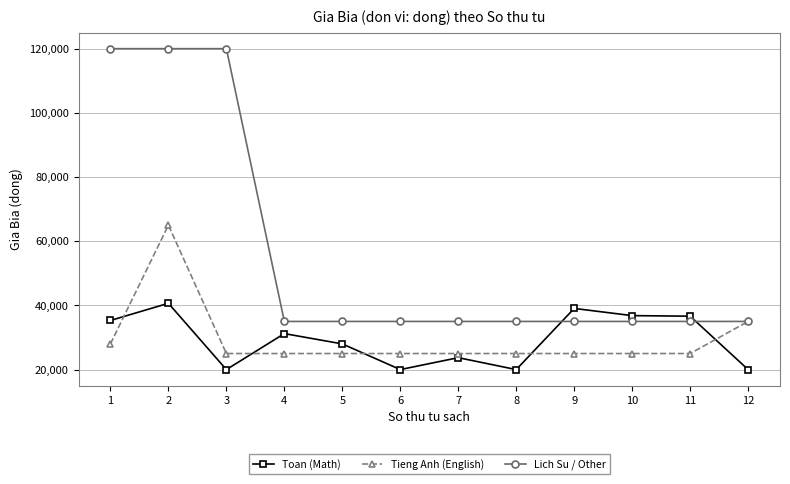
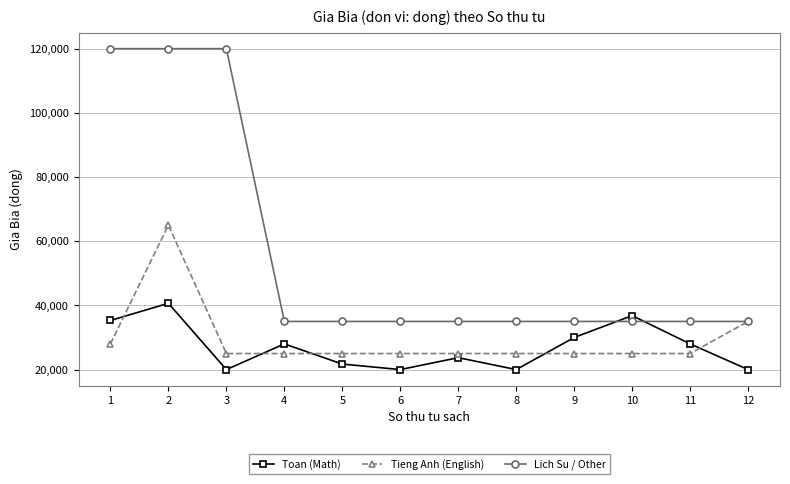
Toan (Math), 4: 31,000 -> 28,000
Toan (Math), 5: 28,000 -> 22,000
Toan (Math), 9: 39,000 -> 30,000
Toan (Math), 11: 37,000 -> 28,000
